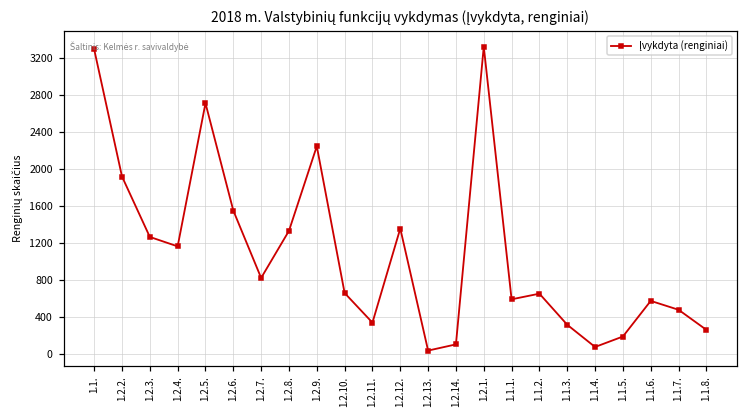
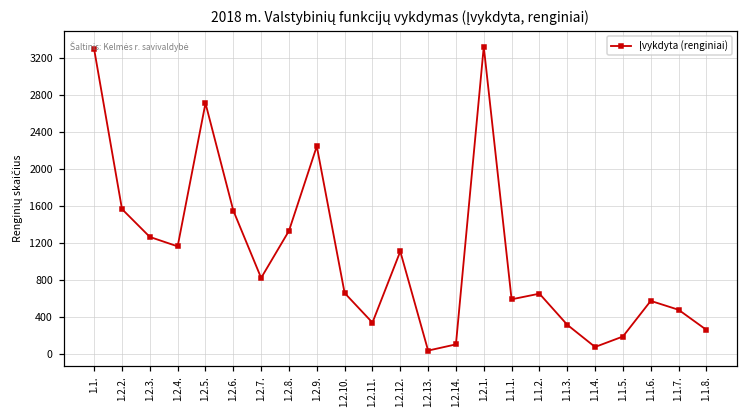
1.2.2.: 1900 -> 1600
1.2.12.: 1400 -> 1100
